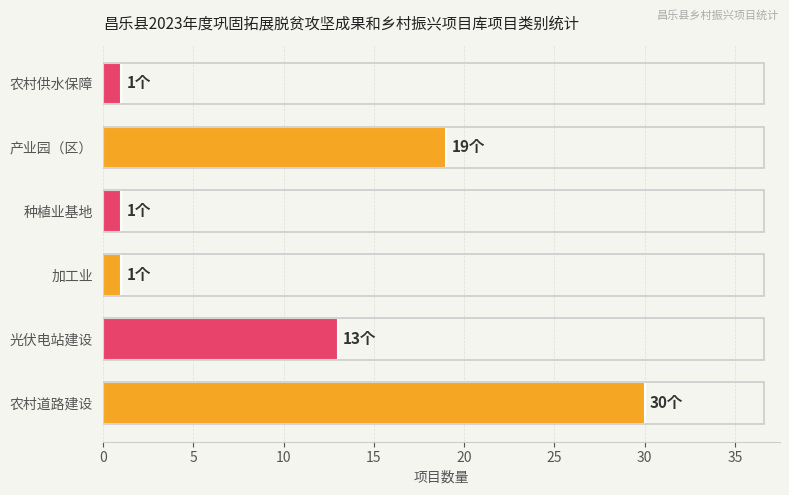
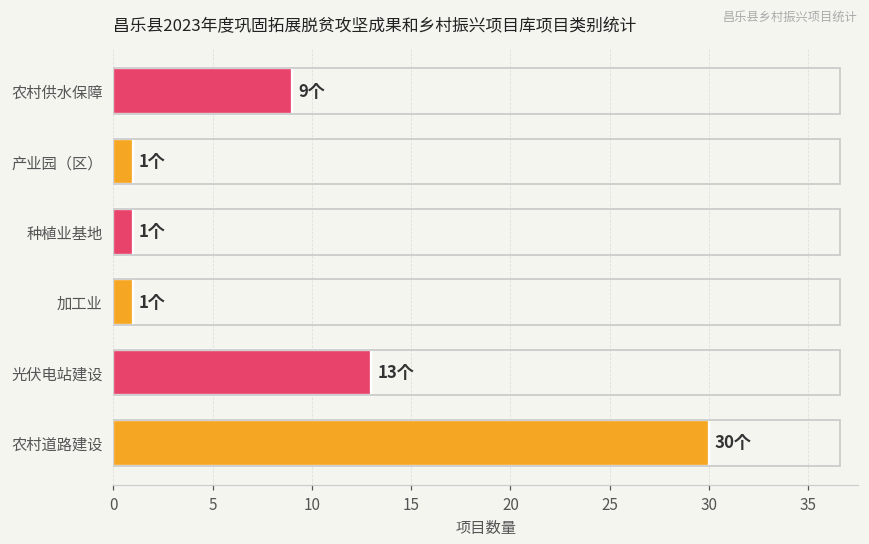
农村供水保障: 1个 -> 9个
产业园（区）: 19个 -> 1个
